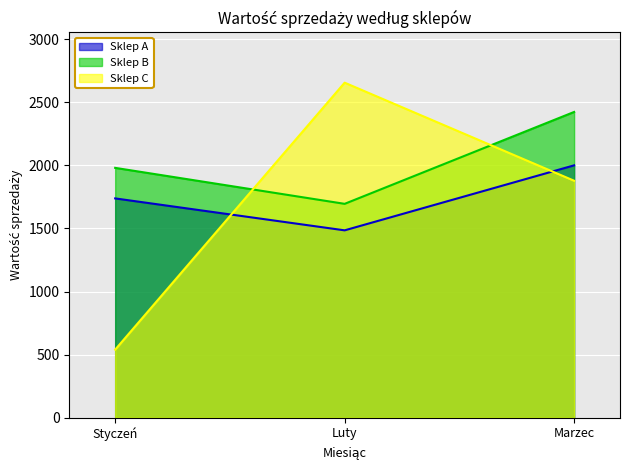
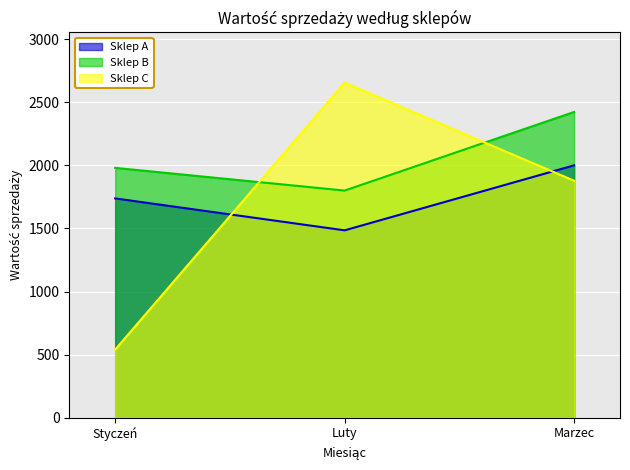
Sklep B, Luty: 1700 -> 1800
